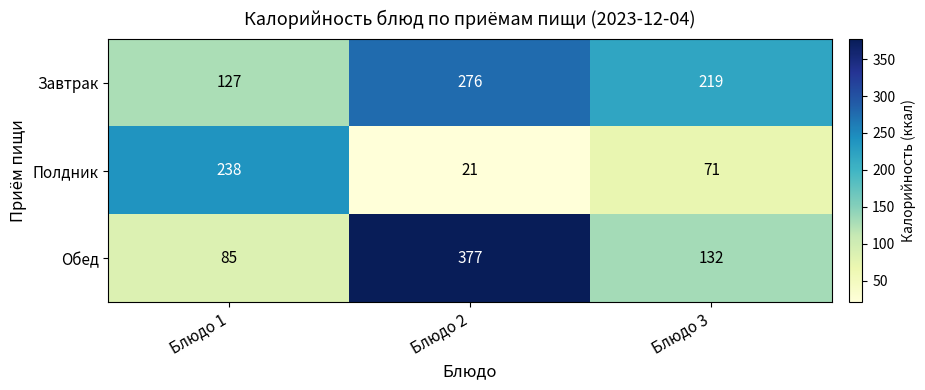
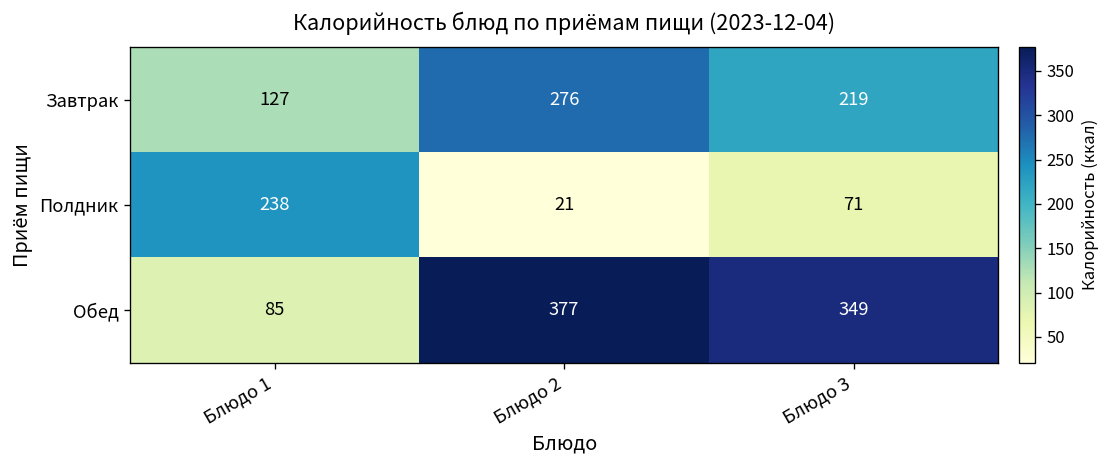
Обед, Блюдо 3: 132 -> 349
